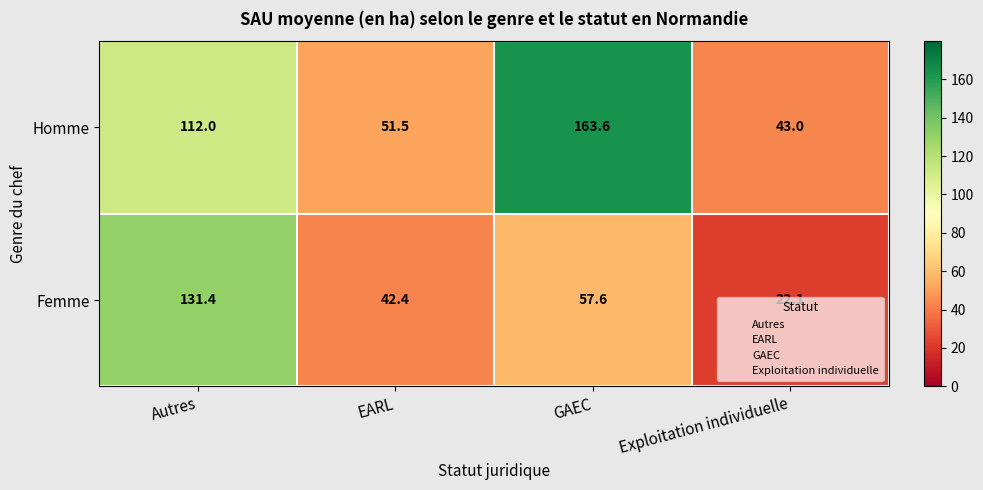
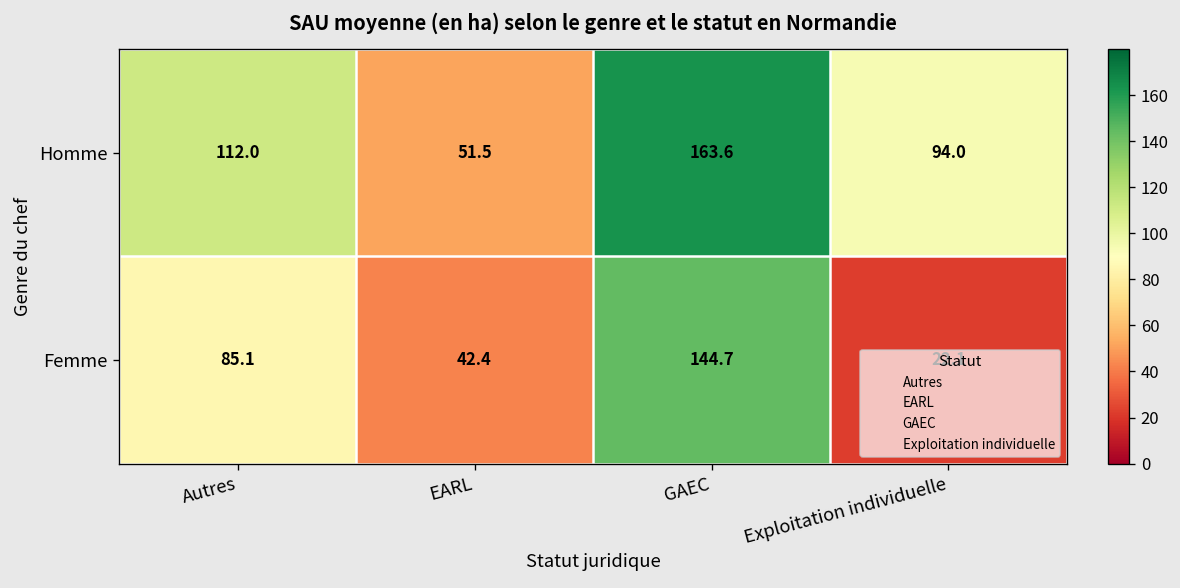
Homme, Exploitation individuelle: 43.0 -> 94.0
Femme, Autres: 131.4 -> 85.1
Femme, GAEC: 57.6 -> 144.7
